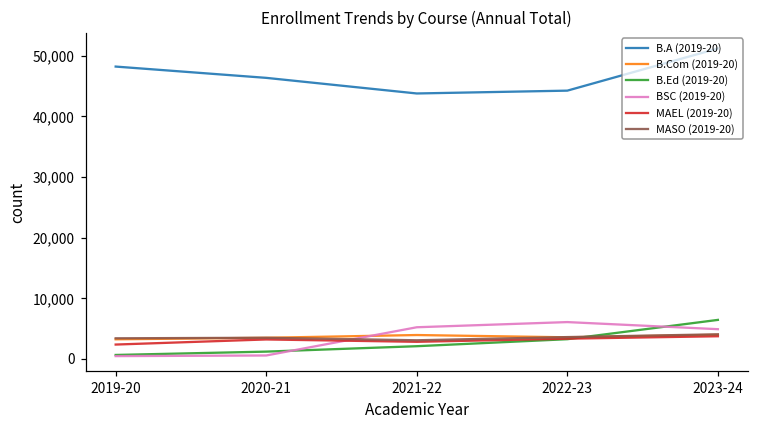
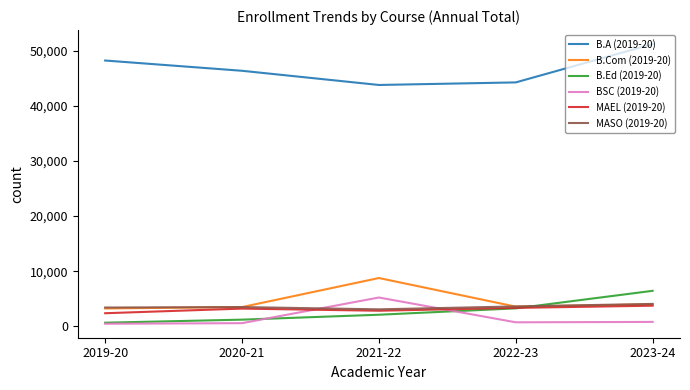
B.Com (2019-20), 2021-22: 4,000 -> 9,000
BSC (2019-20), 2022-23: 6,000 -> 1,000
BSC (2019-20), 2023-24: 5,000 -> 1,000
